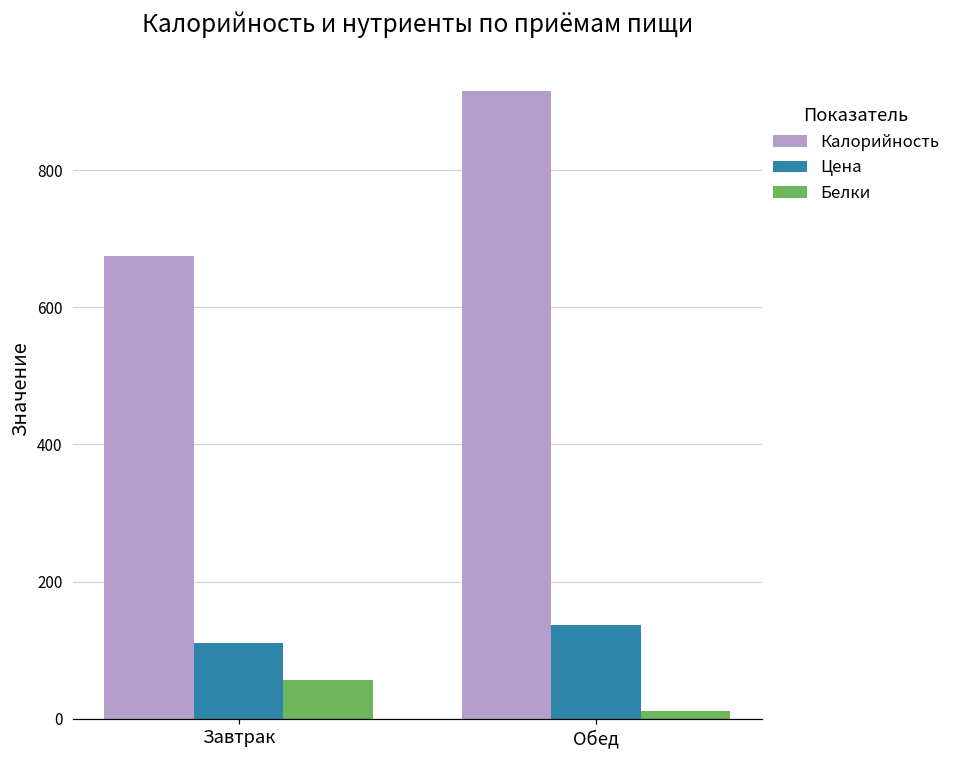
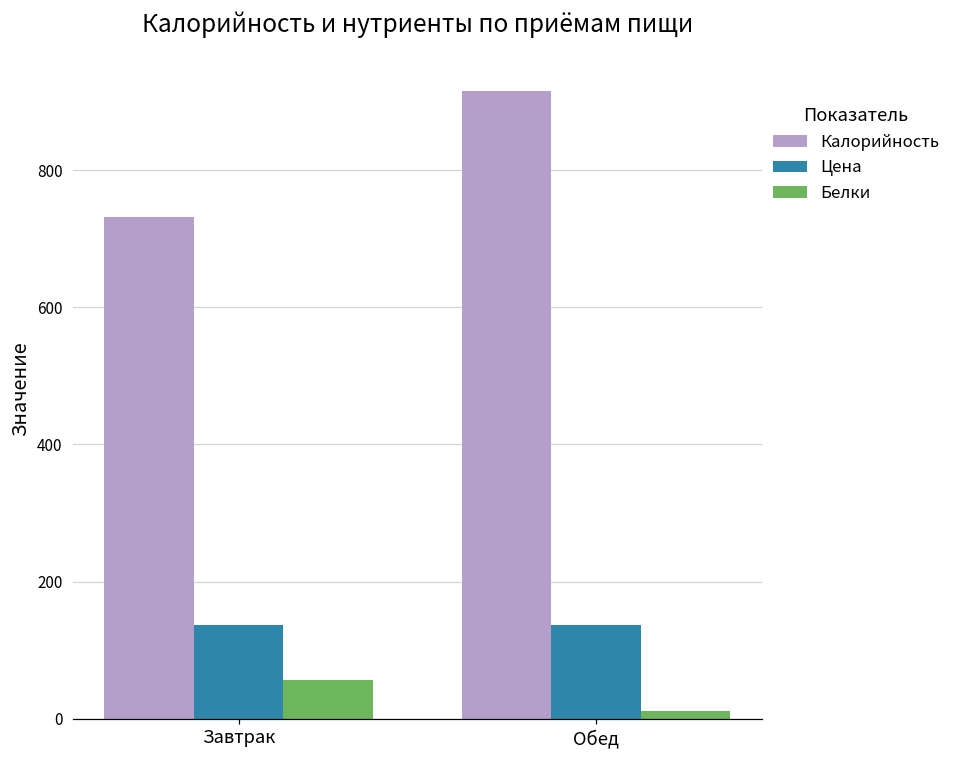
Калорийность, Завтрак: 680 -> 730
Цена, Завтрак: 110 -> 140
